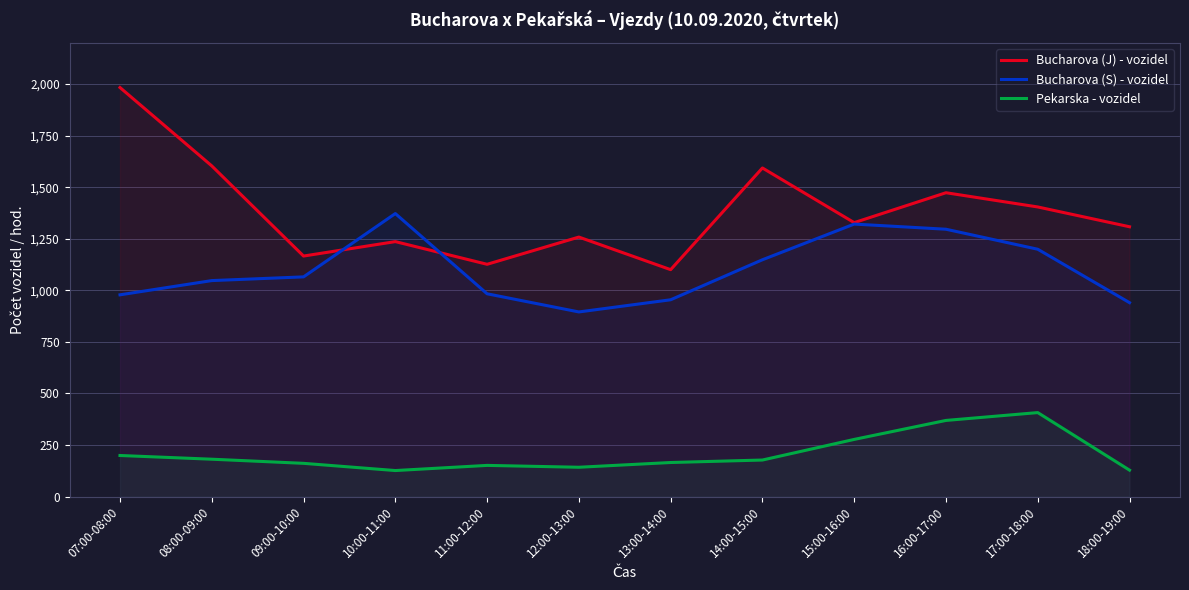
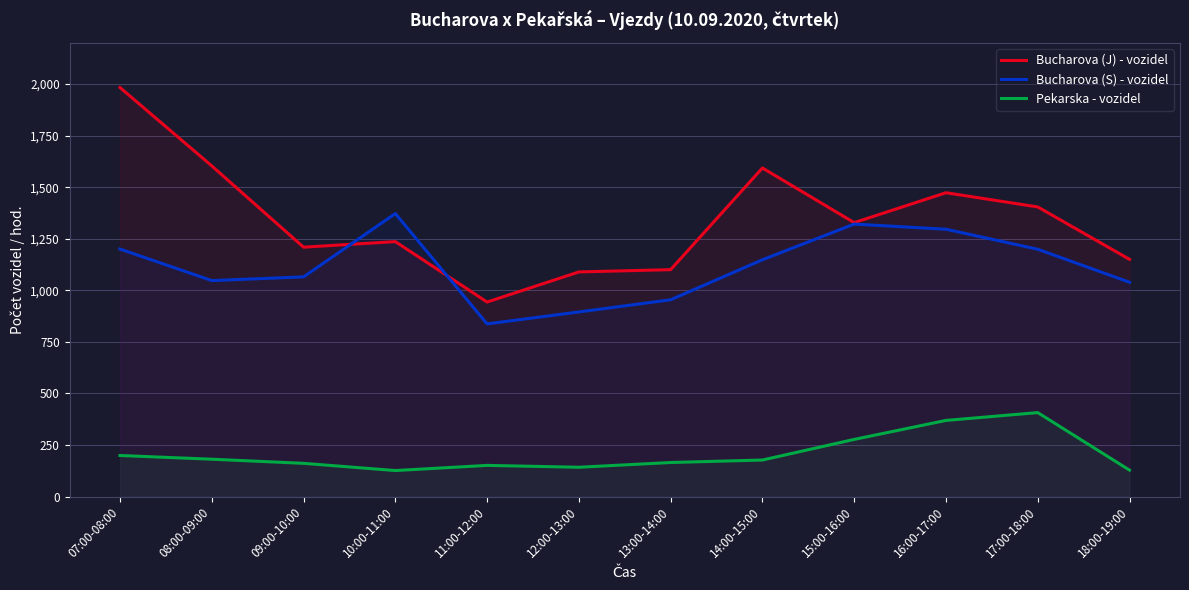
Bucharova (S) - vozidel, 07:00-08:00: 980 -> 1,200
Bucharova (J) - vozidel, 09:00-10:00: 1,170 -> 1,210
Bucharova (J) - vozidel, 11:00-12:00: 1,130 -> 940
Bucharova (S) - vozidel, 11:00-12:00: 980 -> 840
Bucharova (J) - vozidel, 12:00-13:00: 1,260 -> 1,090
Bucharova (J) - vozidel, 18:00-19:00: 1,310 -> 1,150
Bucharova (S) - vozidel, 18:00-19:00: 940 -> 1,040
